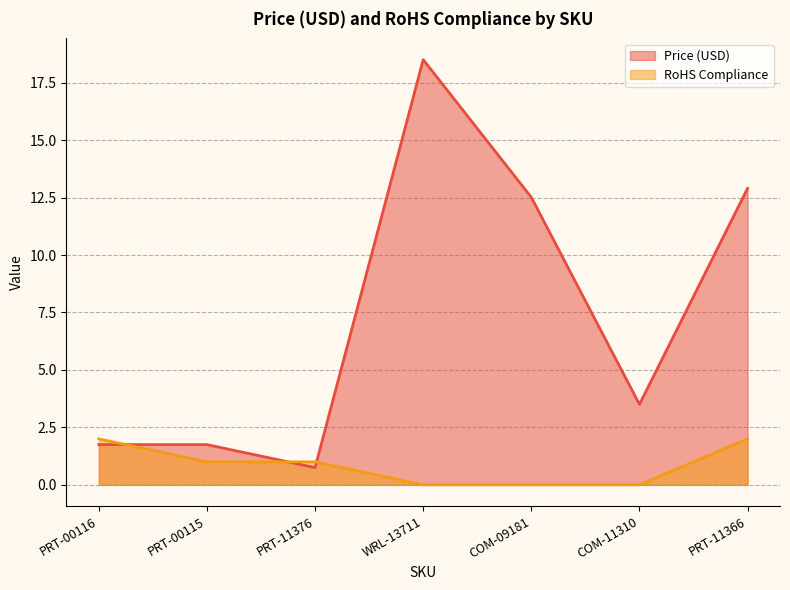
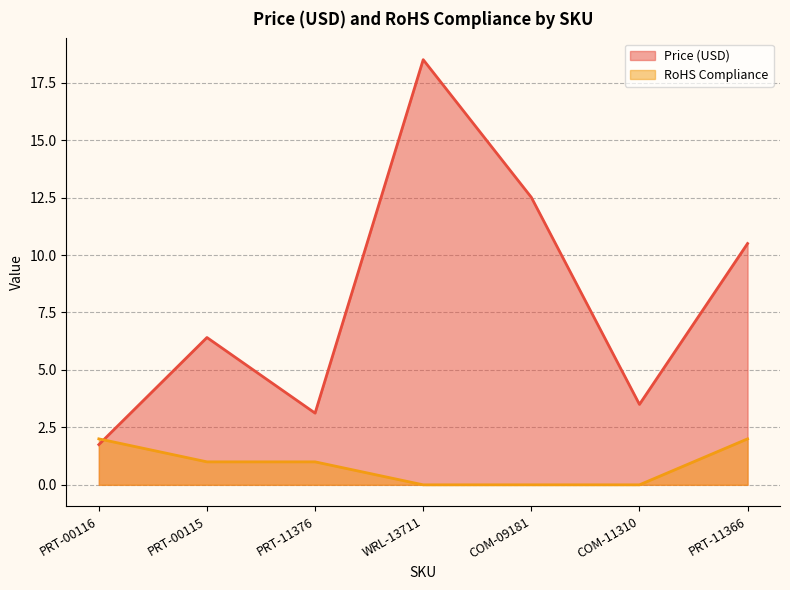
Price (USD), PRT-00115: 1.8 -> 6.4
Price (USD), PRT-11376: 0.8 -> 3.1
Price (USD), PRT-11366: 12.9 -> 10.5
